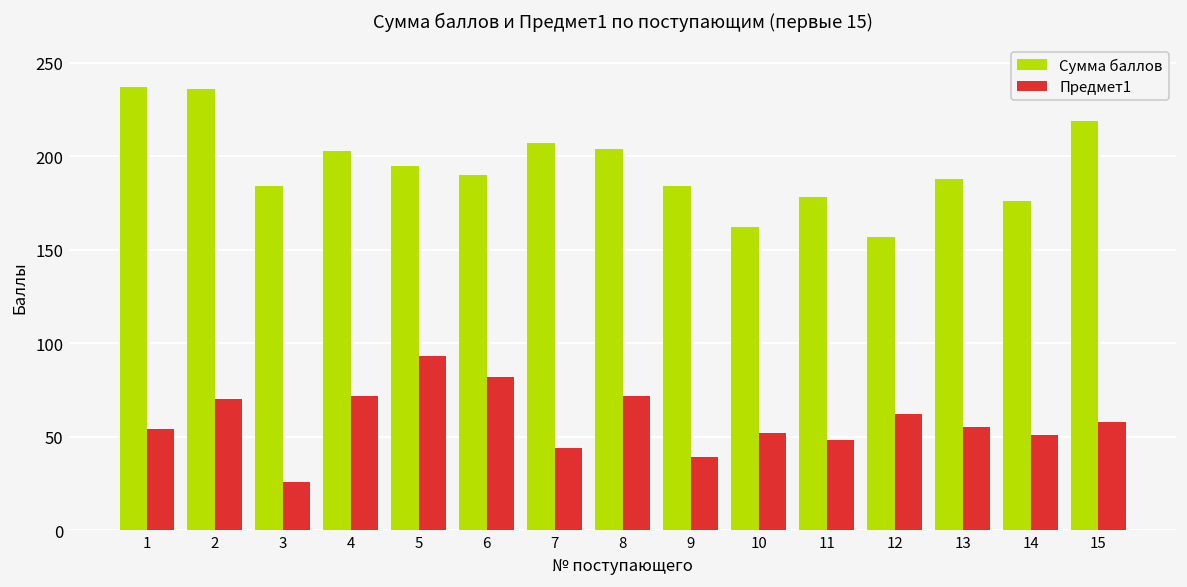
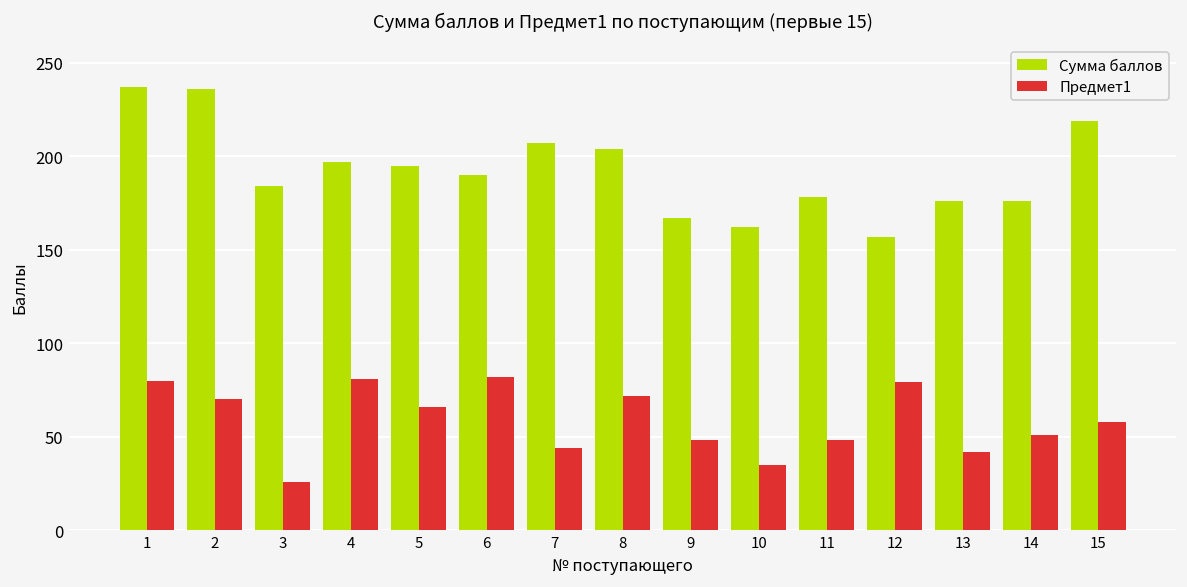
Предмет1, 1: 54 -> 80
Сумма баллов, 4: 203 -> 197
Предмет1, 4: 72 -> 81
Предмет1, 5: 93 -> 66
Сумма баллов, 9: 184 -> 167
Предмет1, 9: 39 -> 48
Предмет1, 10: 52 -> 35
Предмет1, 12: 62 -> 79
Сумма баллов, 13: 188 -> 176
Предмет1, 13: 55 -> 42
